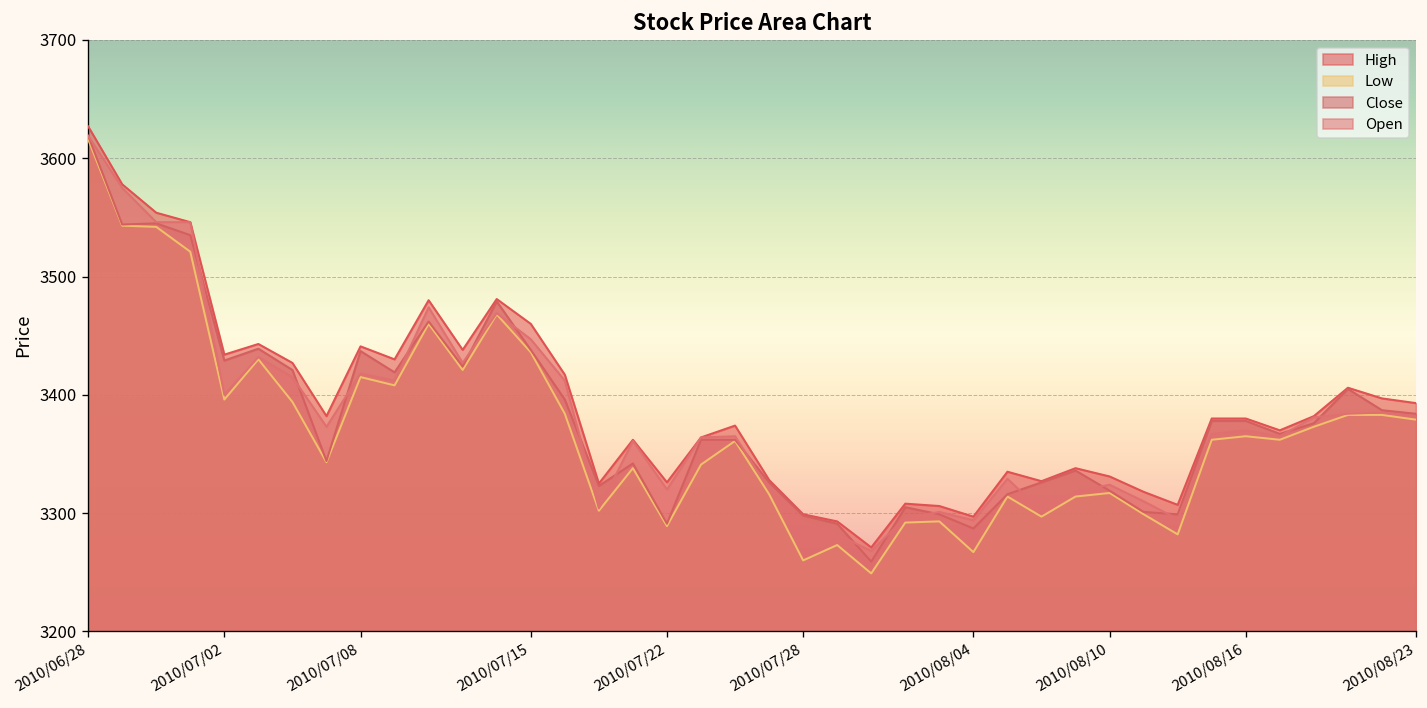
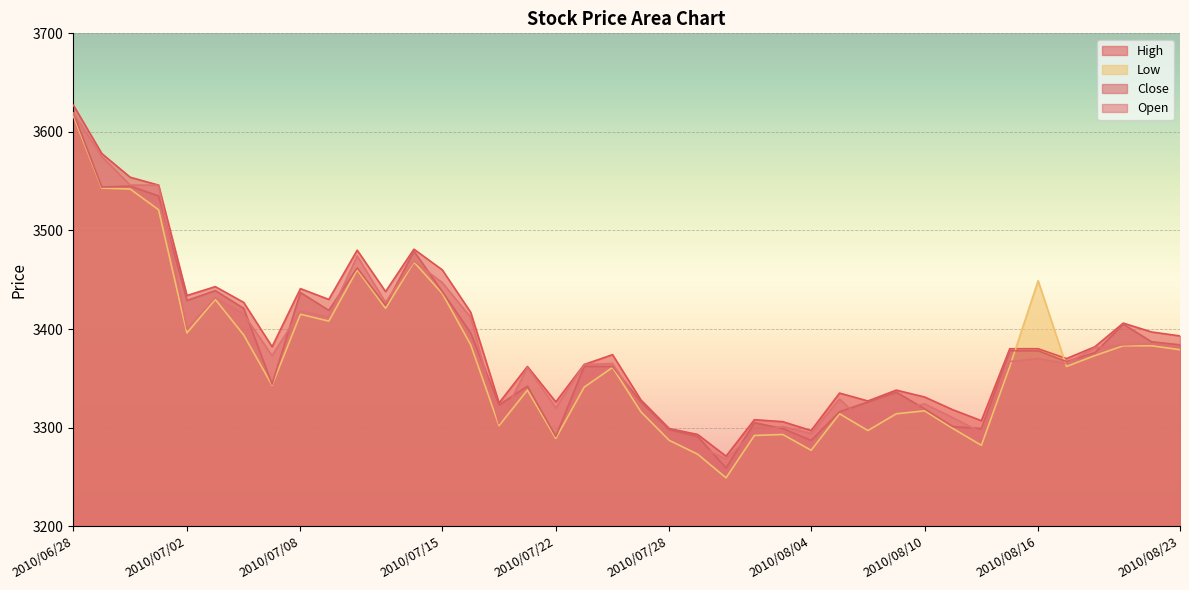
Low, 2010/07/28: 3260 -> 3290
Low, 2010/08/04: 3270 -> 3280
Low, 2010/08/16: 3370 -> 3450
